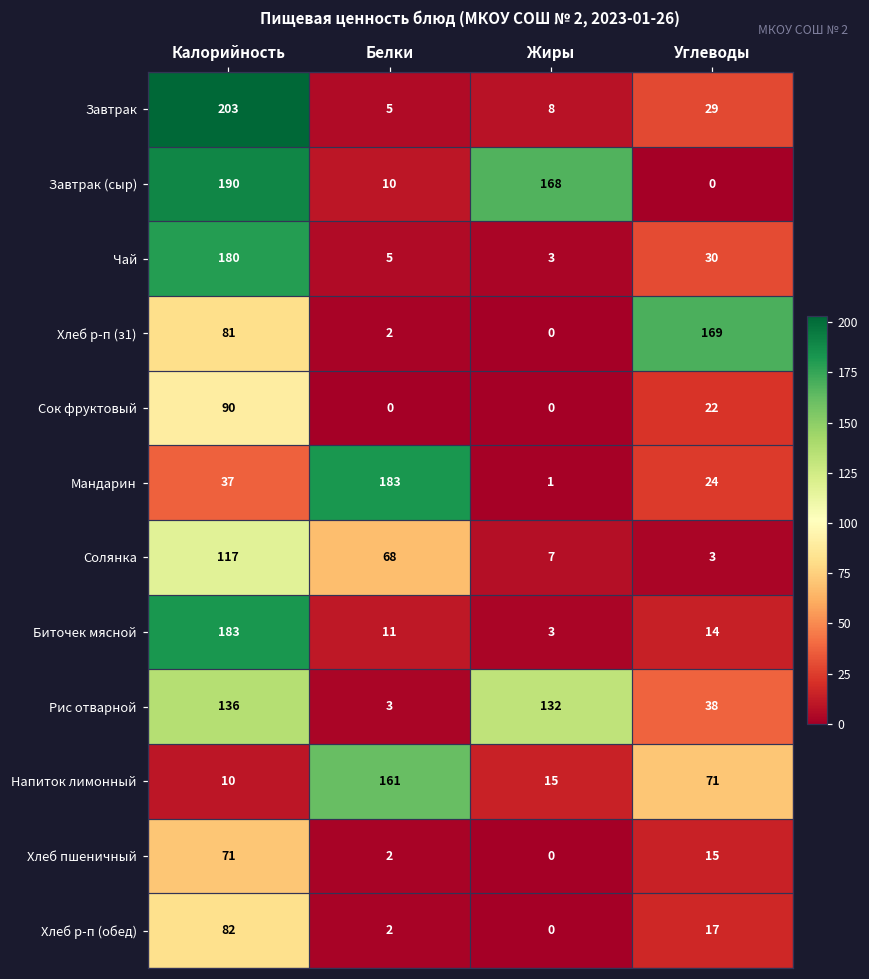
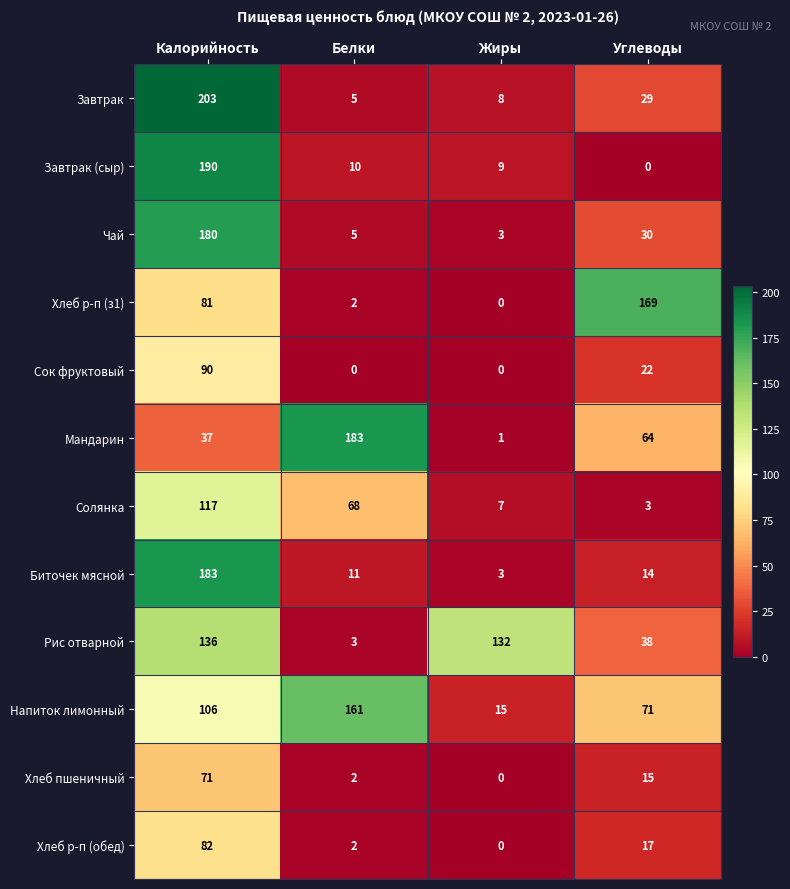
Завтрак (сыр), Жиры: 168 -> 9
Мандарин, Углеводы: 24 -> 64
Напиток лимонный, Калорийность: 10 -> 106
